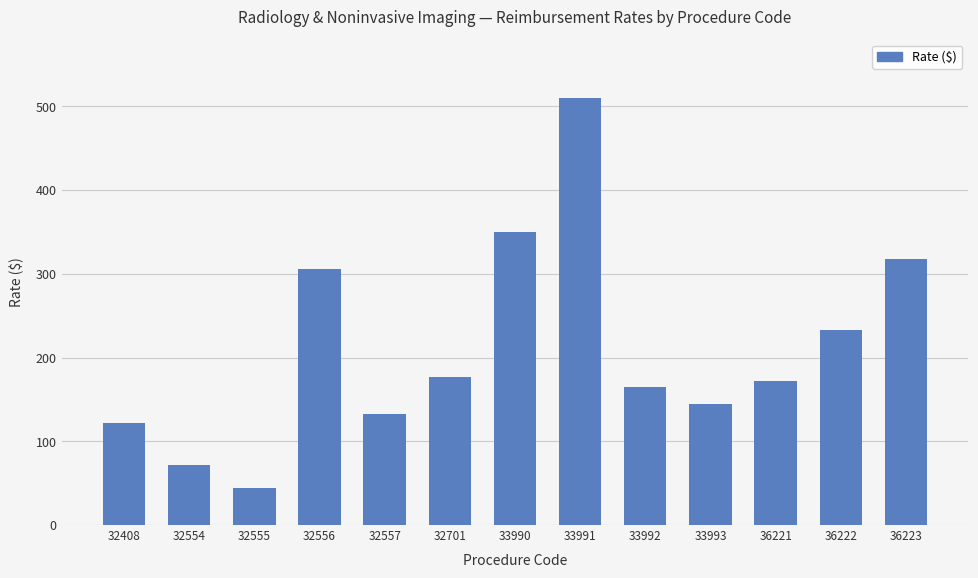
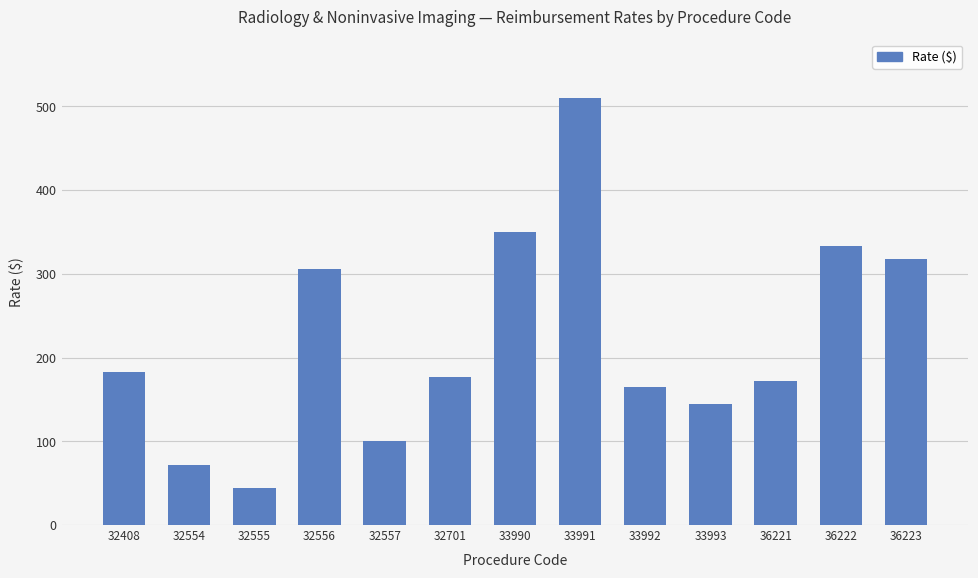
32408: 120 -> 180
32557: 130 -> 100
36222: 230 -> 330
